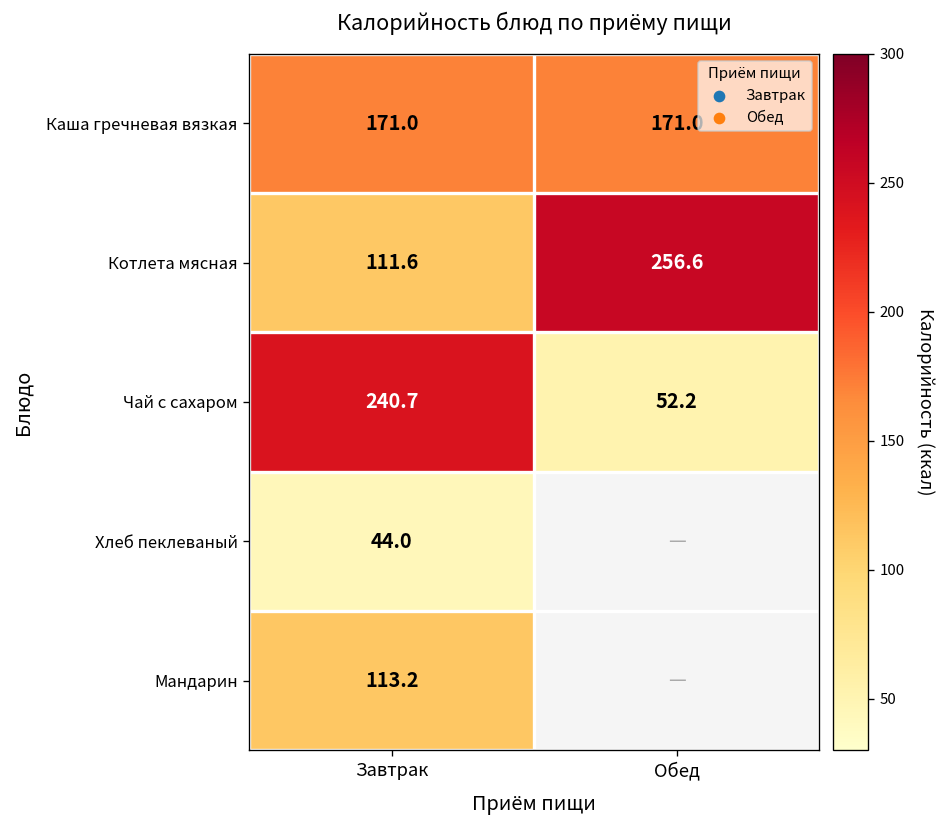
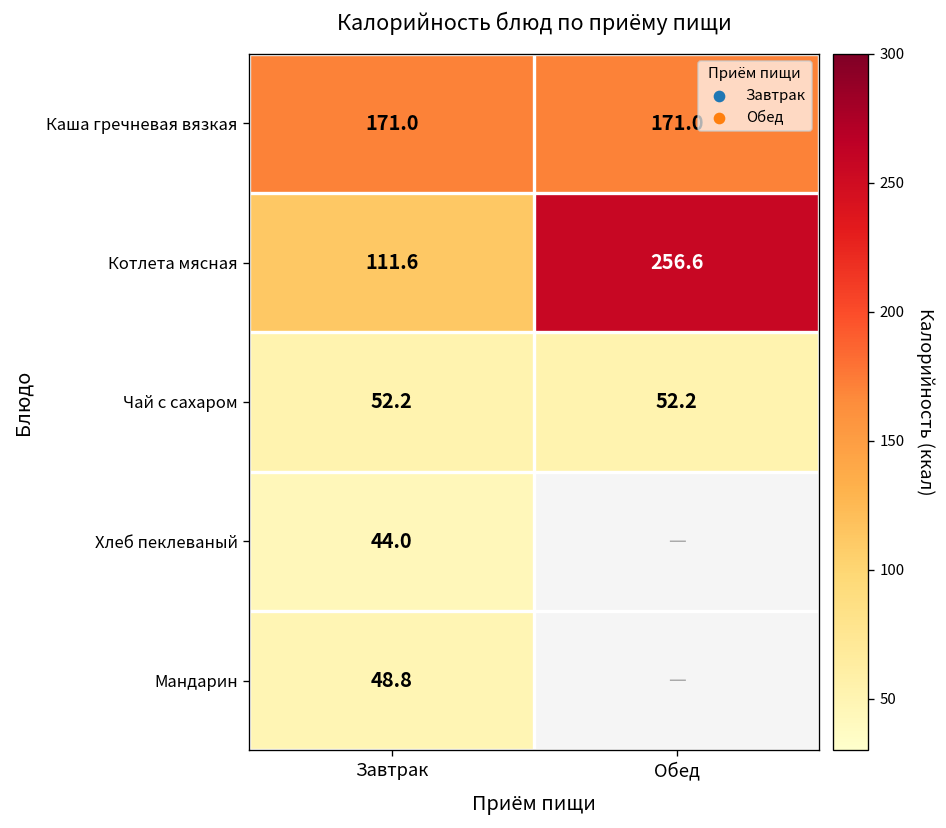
Чай с сахаром, Завтрак: 240.7 -> 52.2
Мандарин, Завтрак: 113.2 -> 48.8
